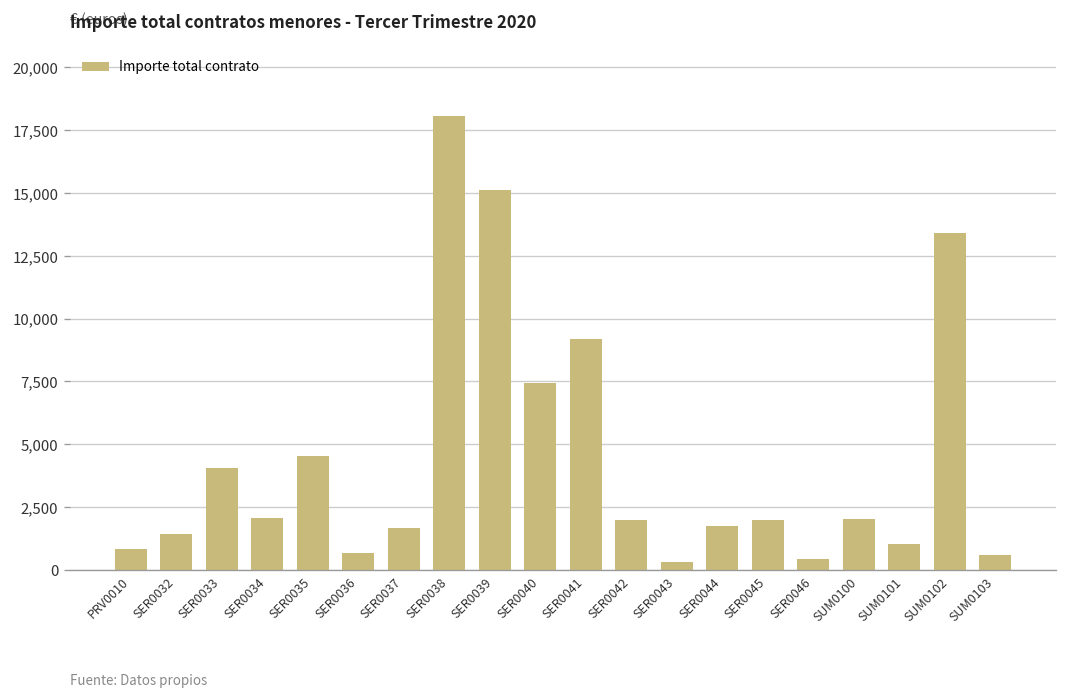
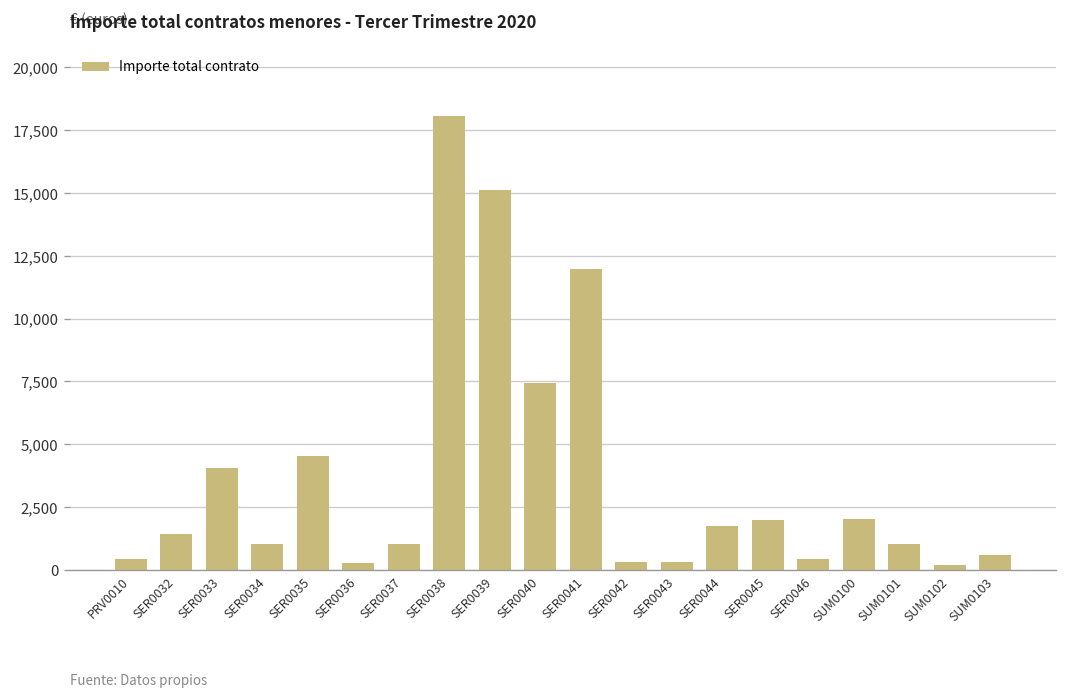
PRV0010: 800 -> 400
SER0034: 2,100 -> 1,000
SER0036: 700 -> 300
SER0037: 1,700 -> 1,000
SER0041: 9,200 -> 12,000
SER0042: 2,000 -> 300
SUM0102: 13,400 -> 200
